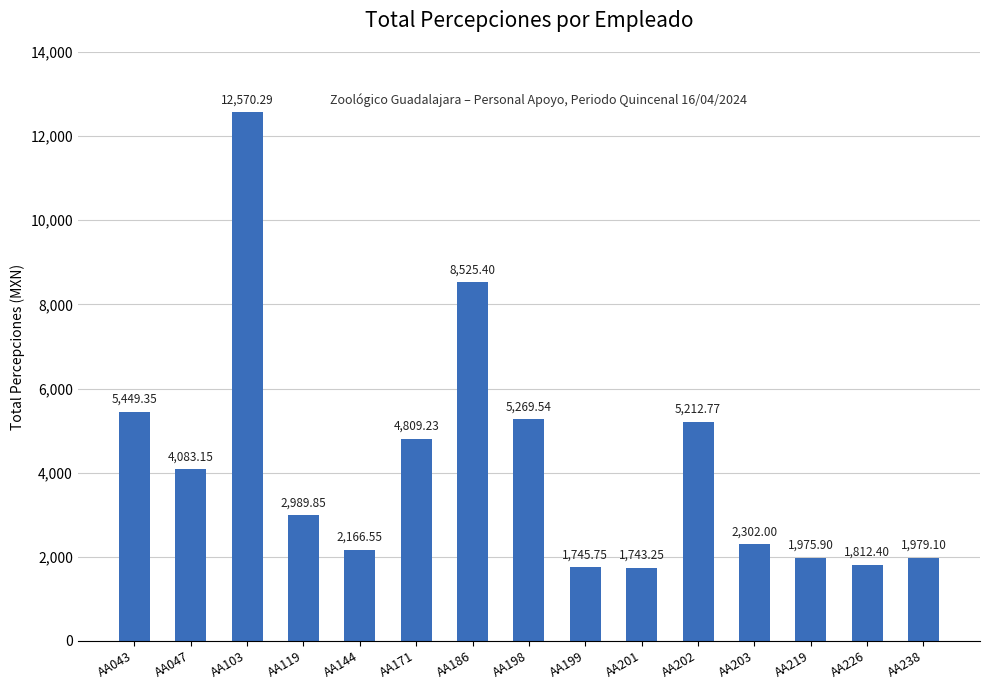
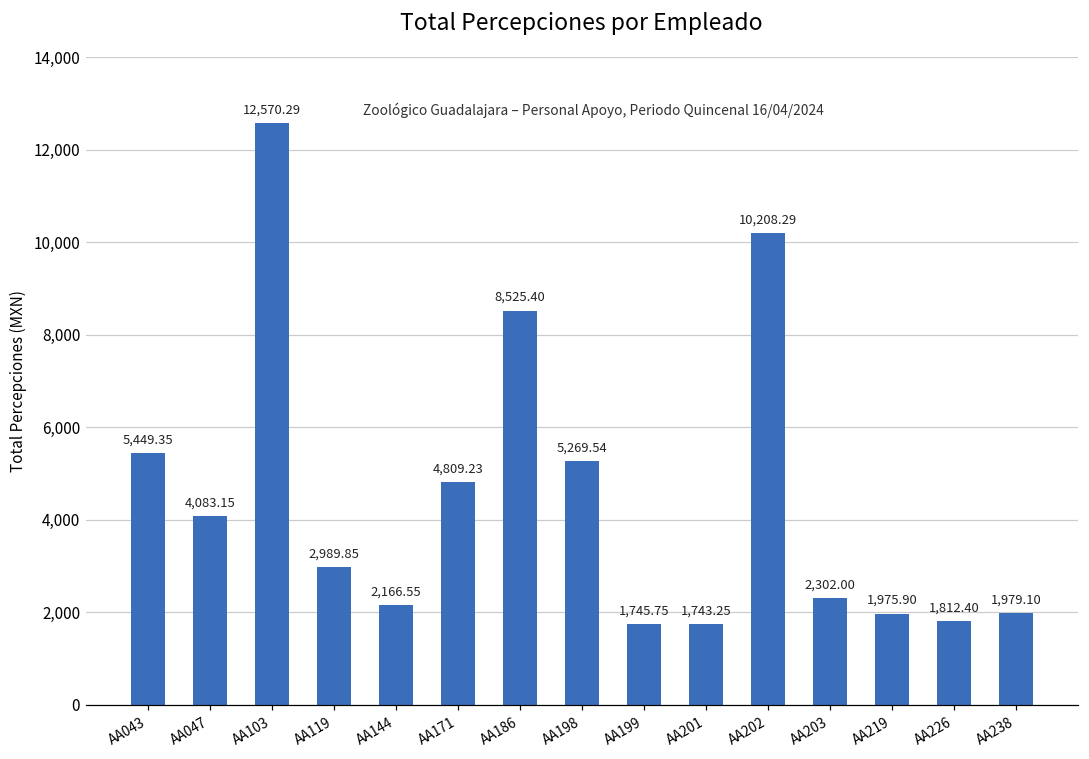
AA202: 5,212.77 -> 10,208.29
